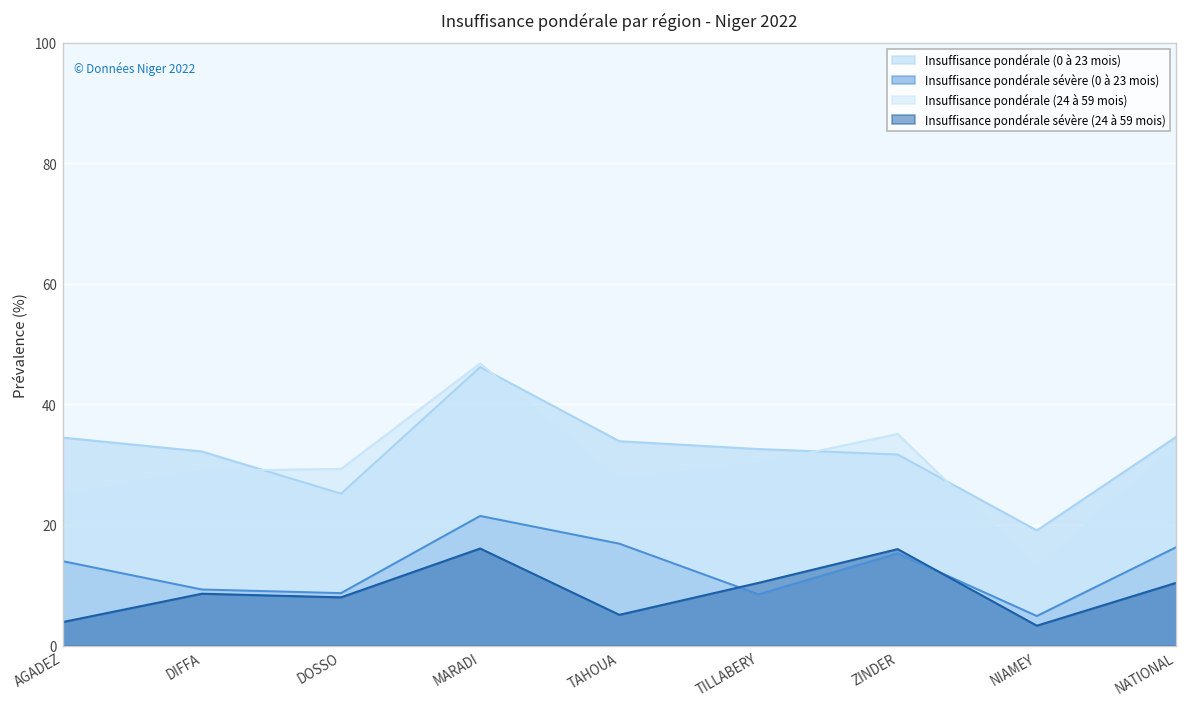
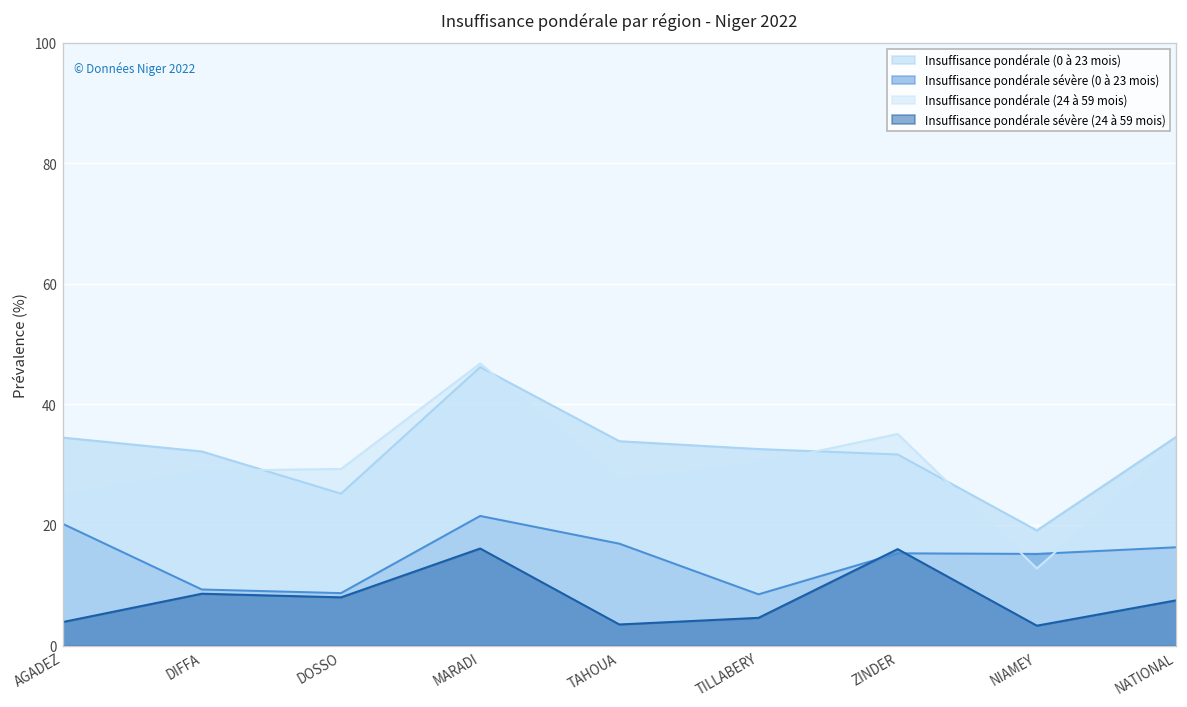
Insuffisance pondérale sévère (0 à 23 mois), AGADEZ: 14 -> 20
Insuffisance pondérale sévère (24 à 59 mois), TAHOUA: 5 -> 4
Insuffisance pondérale sévère (24 à 59 mois), TILLABERY: 10 -> 5
Insuffisance pondérale sévère (0 à 23 mois), NIAMEY: 5 -> 15
Insuffisance pondérale sévère (24 à 59 mois), NATIONAL: 10 -> 8
